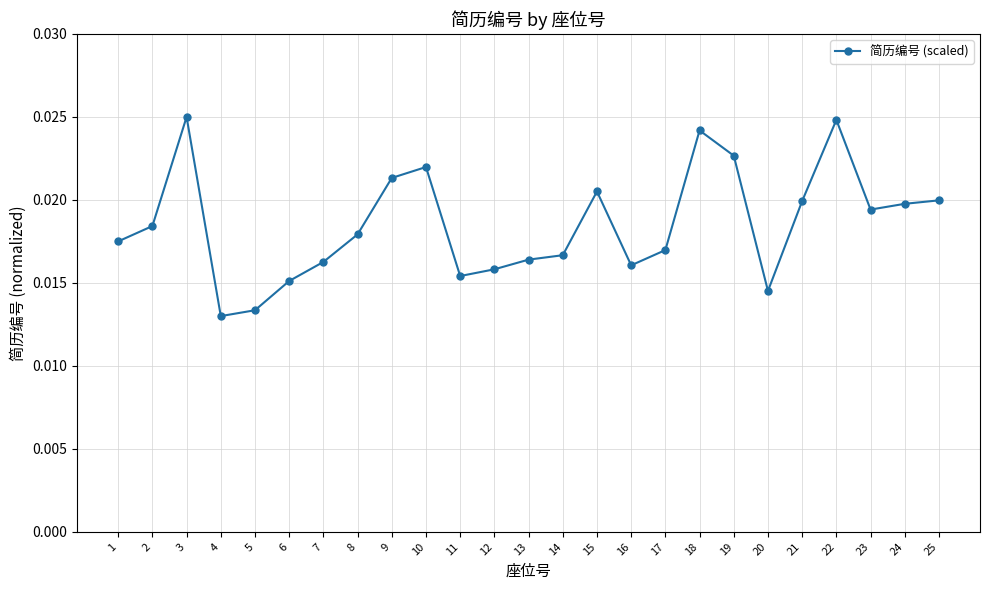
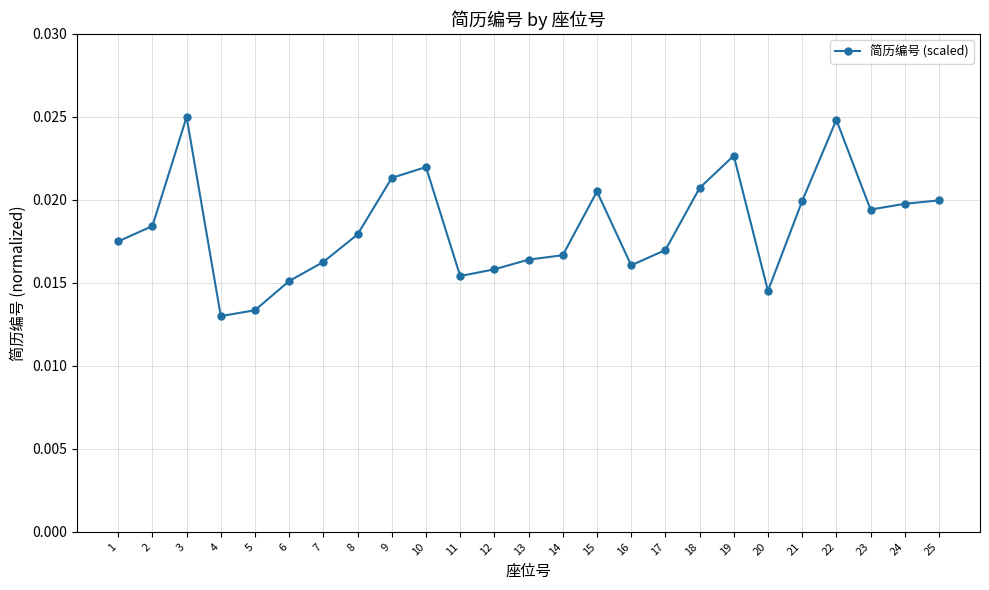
18: 0.0242 -> 0.0207
